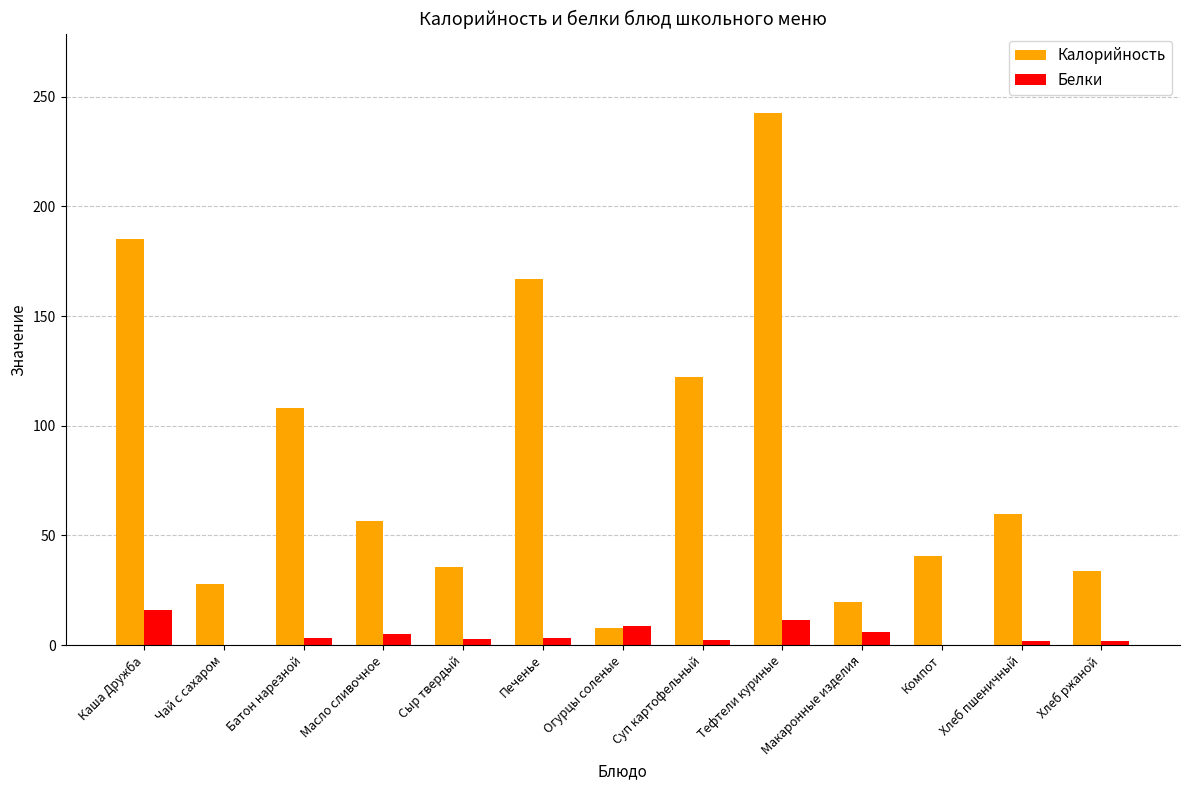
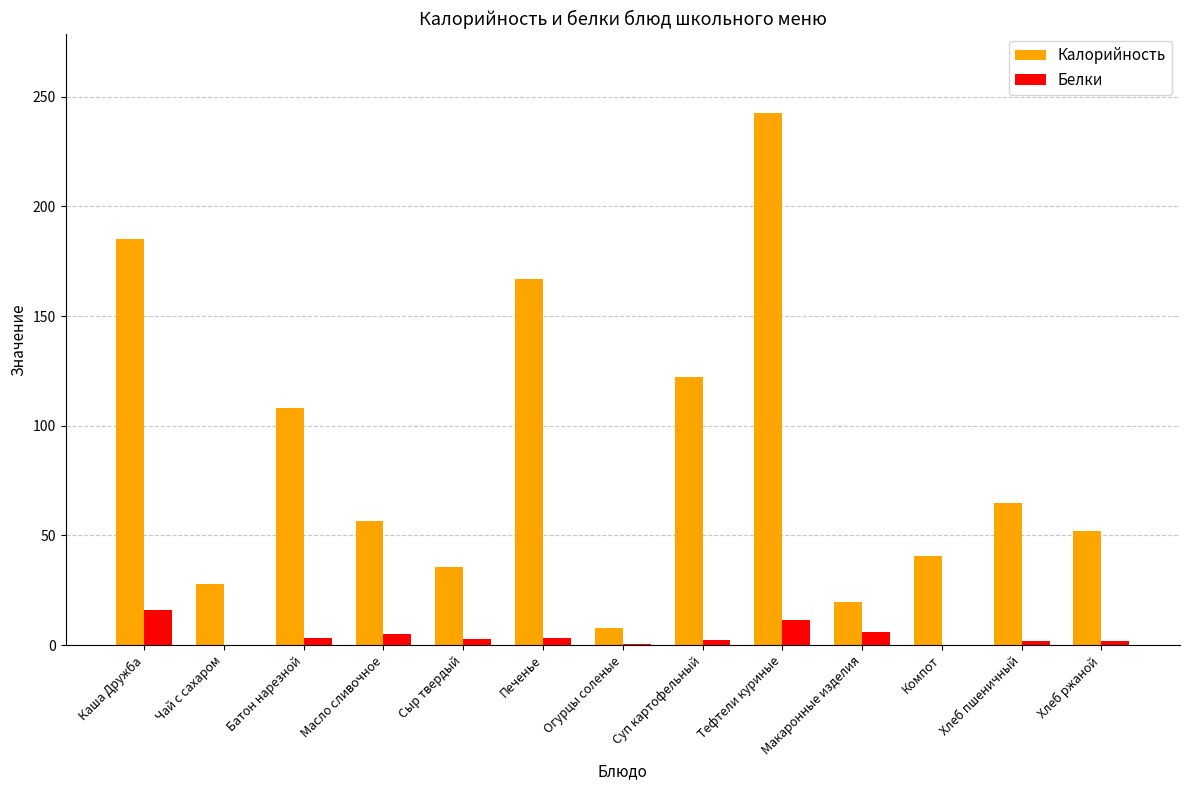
Белки, Огурцы соленые: 9 -> 0
Калорийность, Хлеб пшеничный: 60 -> 65
Калорийность, Хлеб ржаной: 34 -> 52
